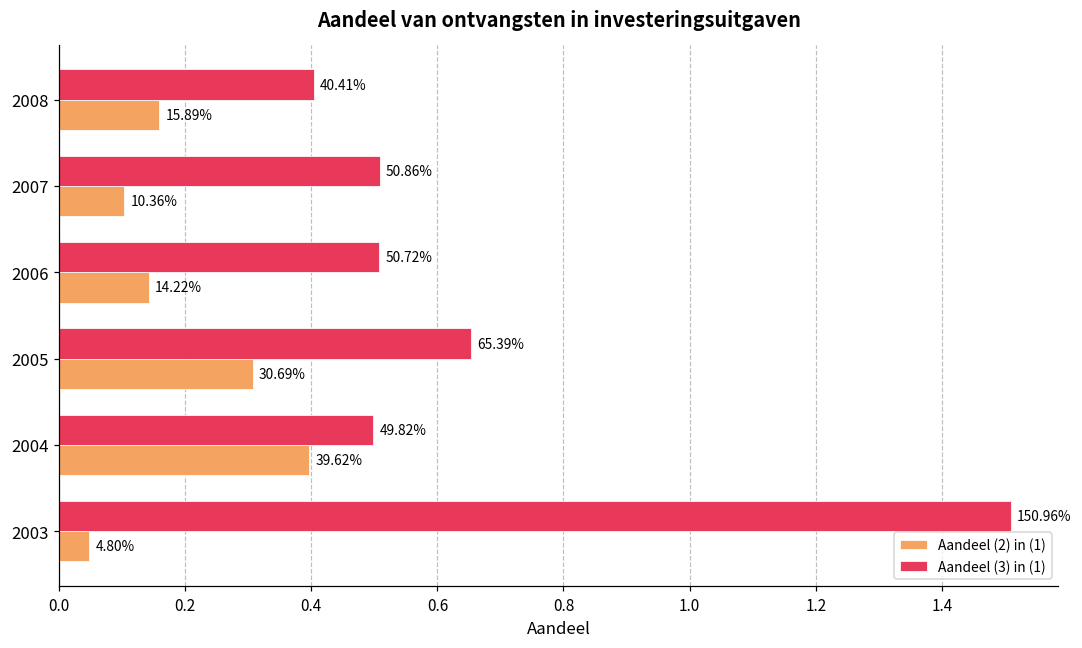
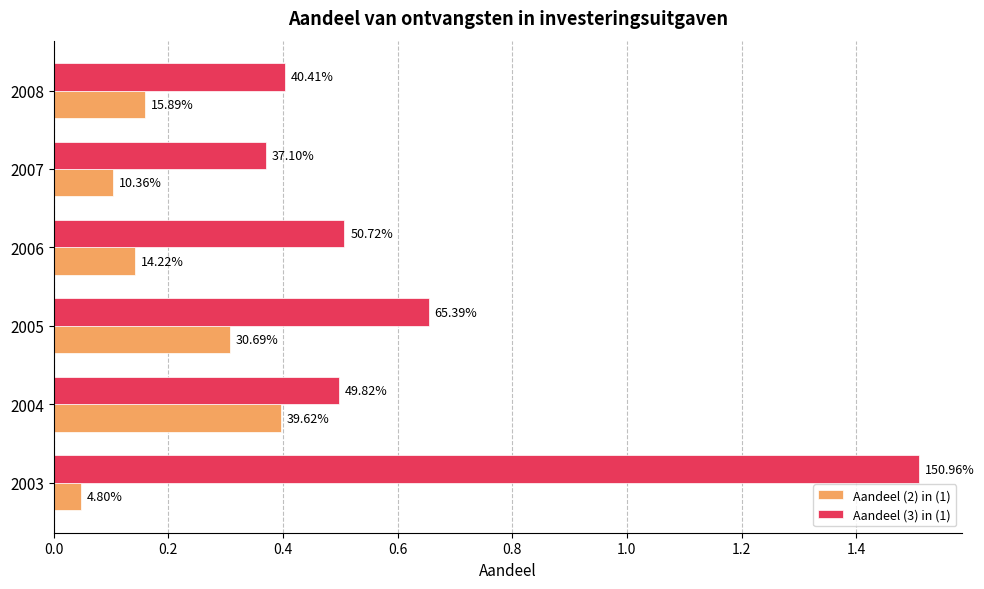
Aandeel (3) in (1), 2007: 50.86% -> 37.10%
